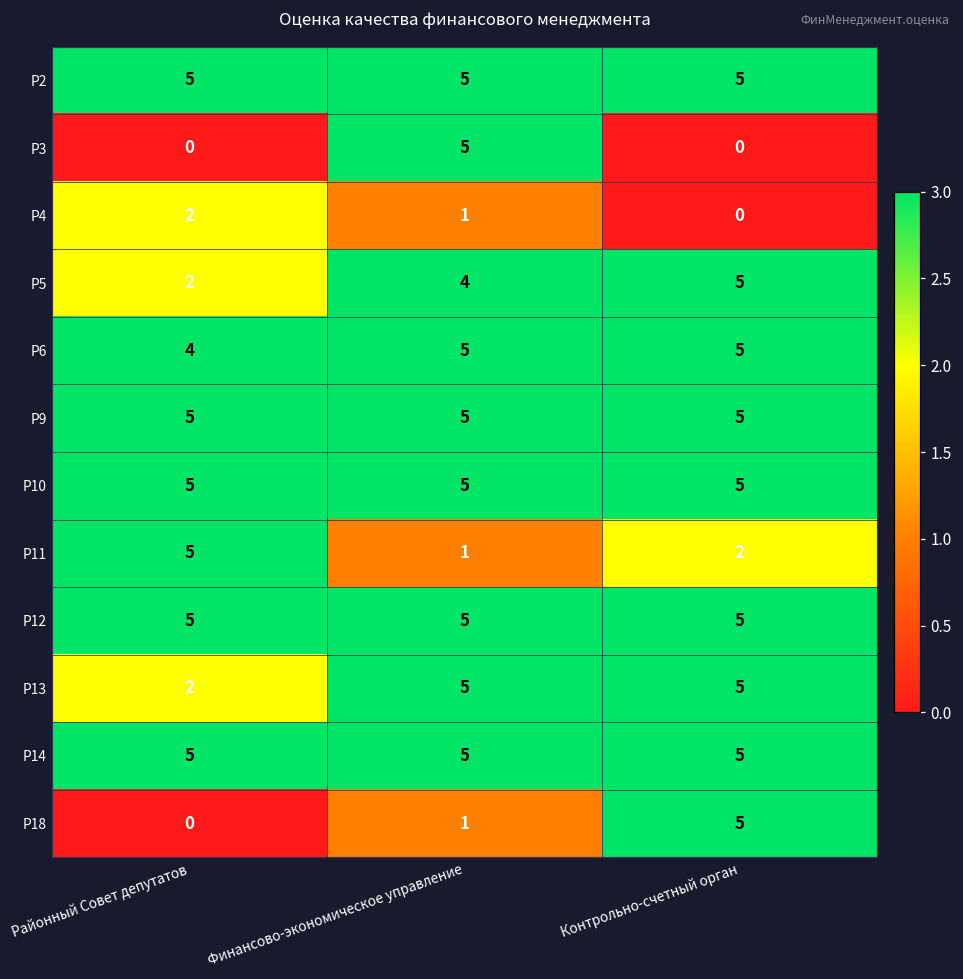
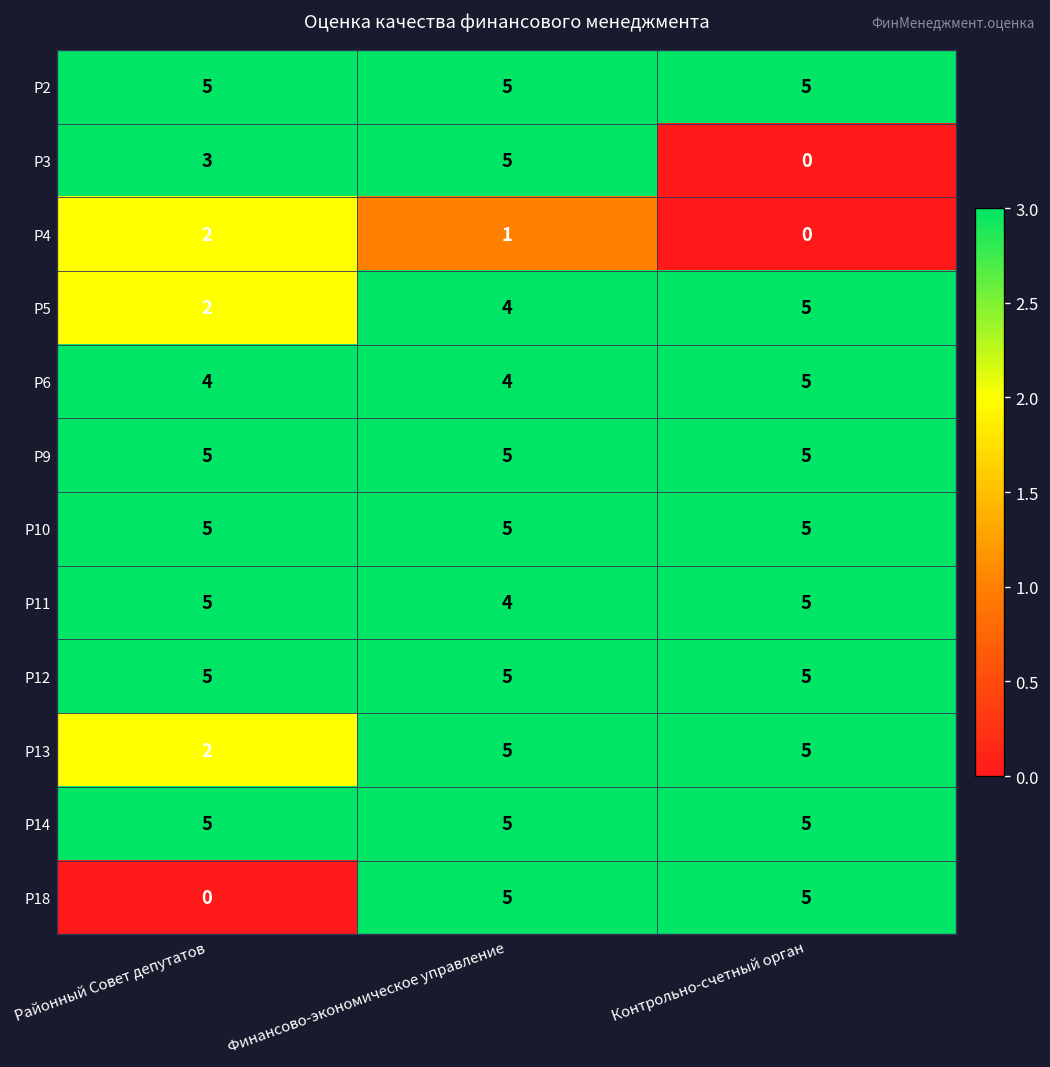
Р3, Районный Совет депутатов: 0 -> 3
Р6, Финансово-экономическое управление: 5 -> 4
Р11, Финансово-экономическое управление: 1 -> 4
Р11, Контрольно-счетный орган: 2 -> 5
Р18, Финансово-экономическое управление: 1 -> 5
